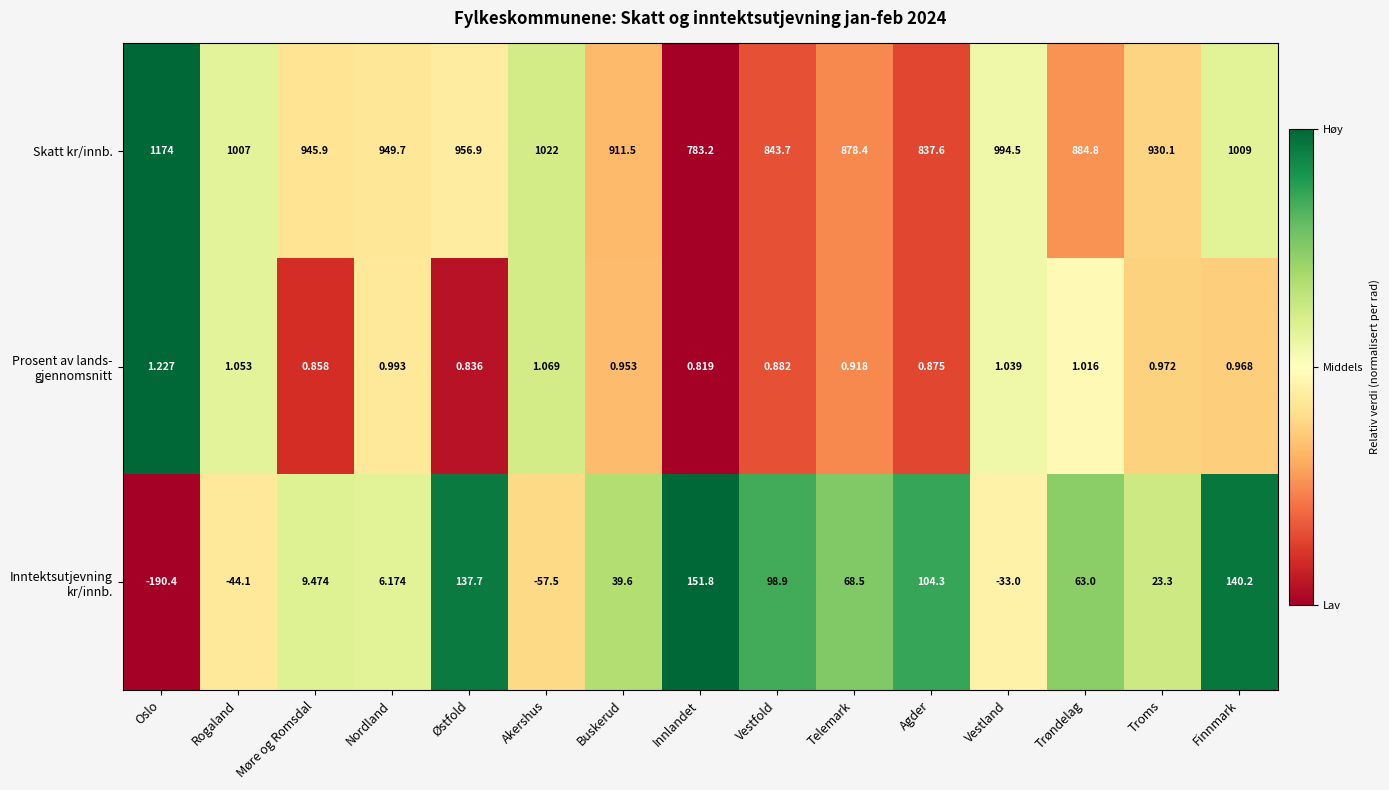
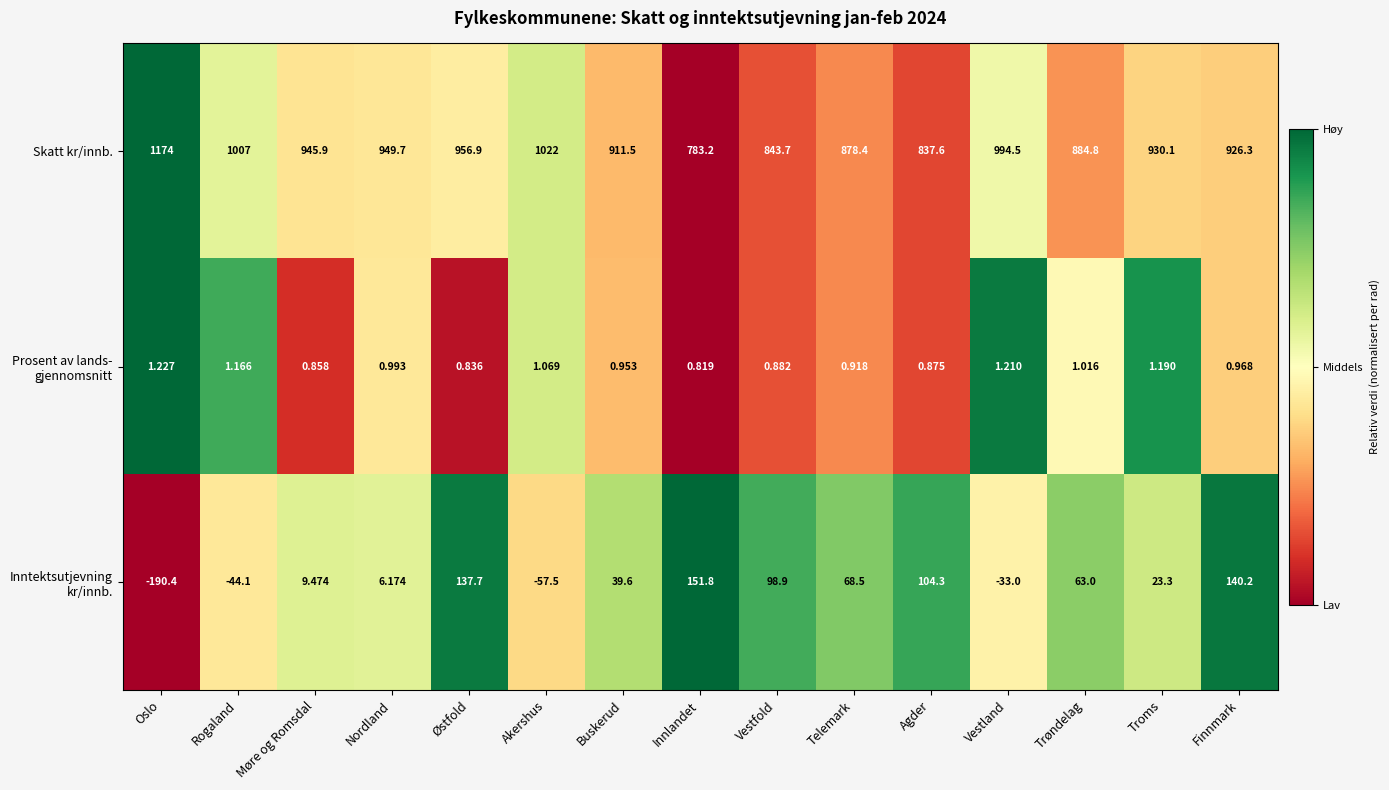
Skatt kr/innb., Finnmark: 1009 -> 926.3
Prosent av lands- gjennomsnitt, Rogaland: 1.053 -> 1.166
Prosent av lands- gjennomsnitt, Vestland: 1.039 -> 1.210
Prosent av lands- gjennomsnitt, Troms: 0.972 -> 1.190
